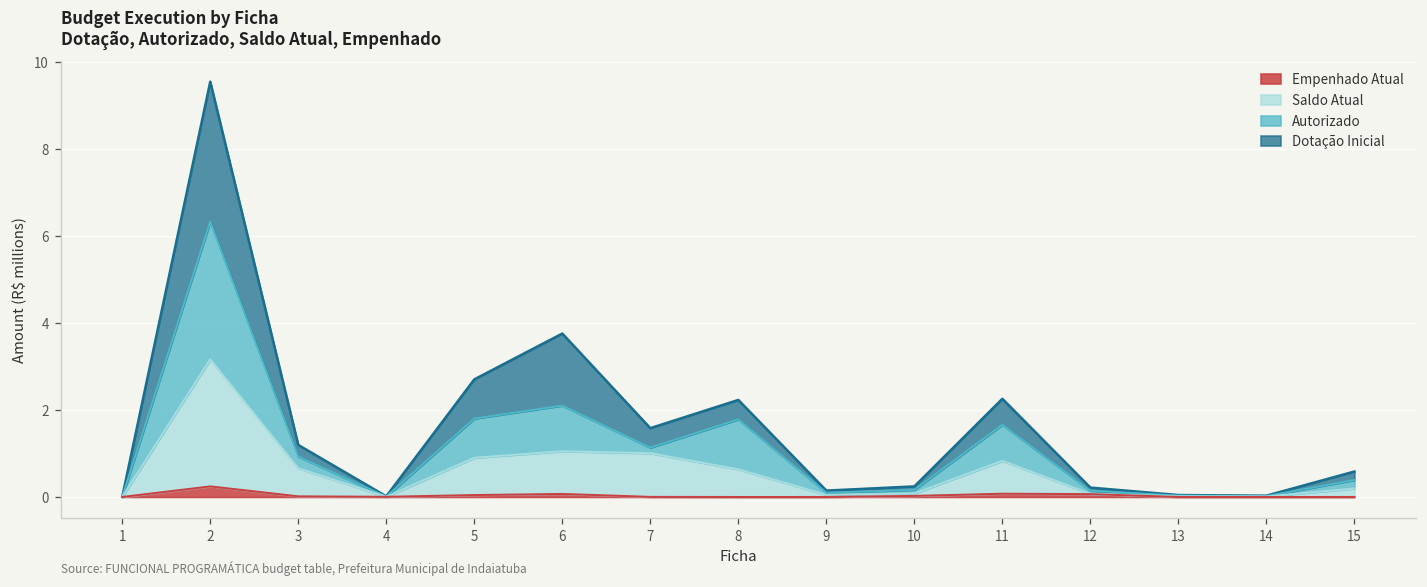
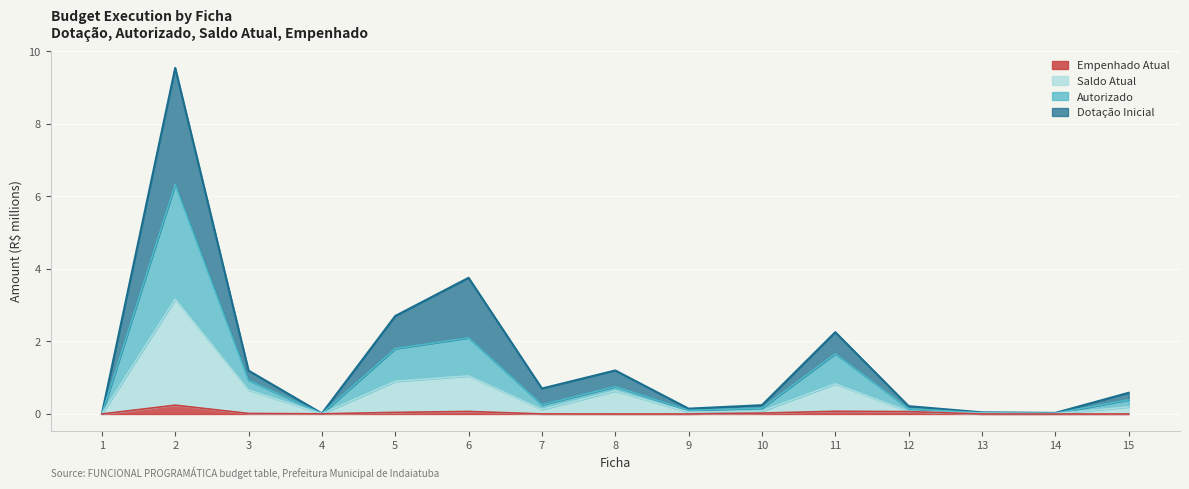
Saldo Atual, 7: 1.0 -> 0.1
Autorizado, 8: 1.1 -> 0.1
